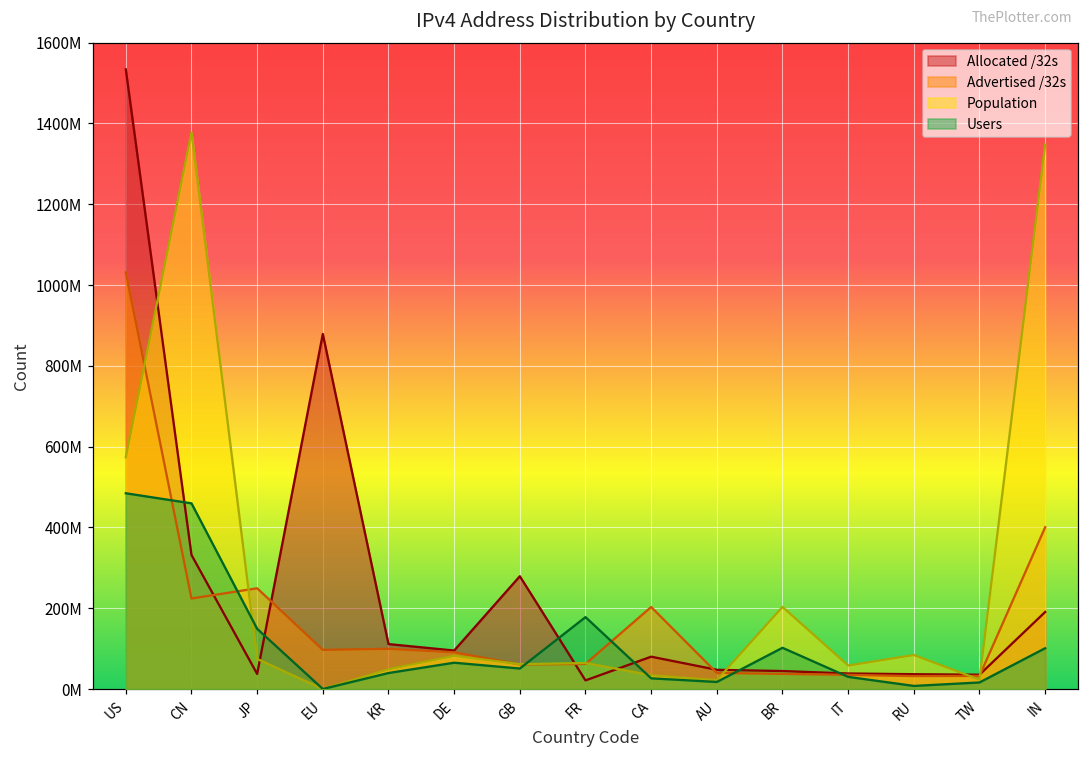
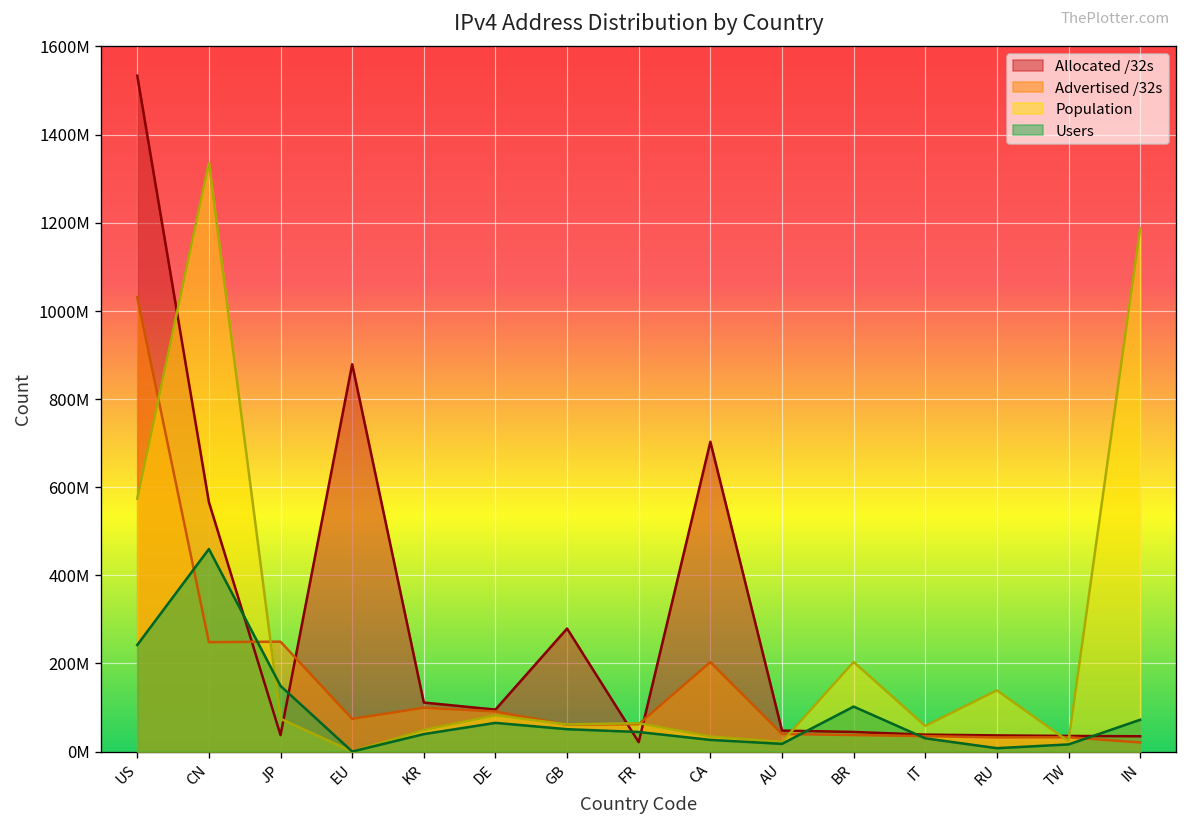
Users, US: 480000000 -> 240000000
Allocated /32s, CN: 330000000 -> 570000000
Advertised /32s, CN: 220000000 -> 250000000
Population, CN: 1380000000 -> 1340000000
Advertised /32s, EU: 100000000 -> 70000000
Users, FR: 180000000 -> 40000000
Allocated /32s, CA: 80000000 -> 700000000
Population, RU: 80000000 -> 140000000
Allocated /32s, IN: 190000000 -> 30000000
Advertised /32s, IN: 400000000 -> 20000000
Population, IN: 1350000000 -> 1190000000
Users, IN: 100000000 -> 70000000
